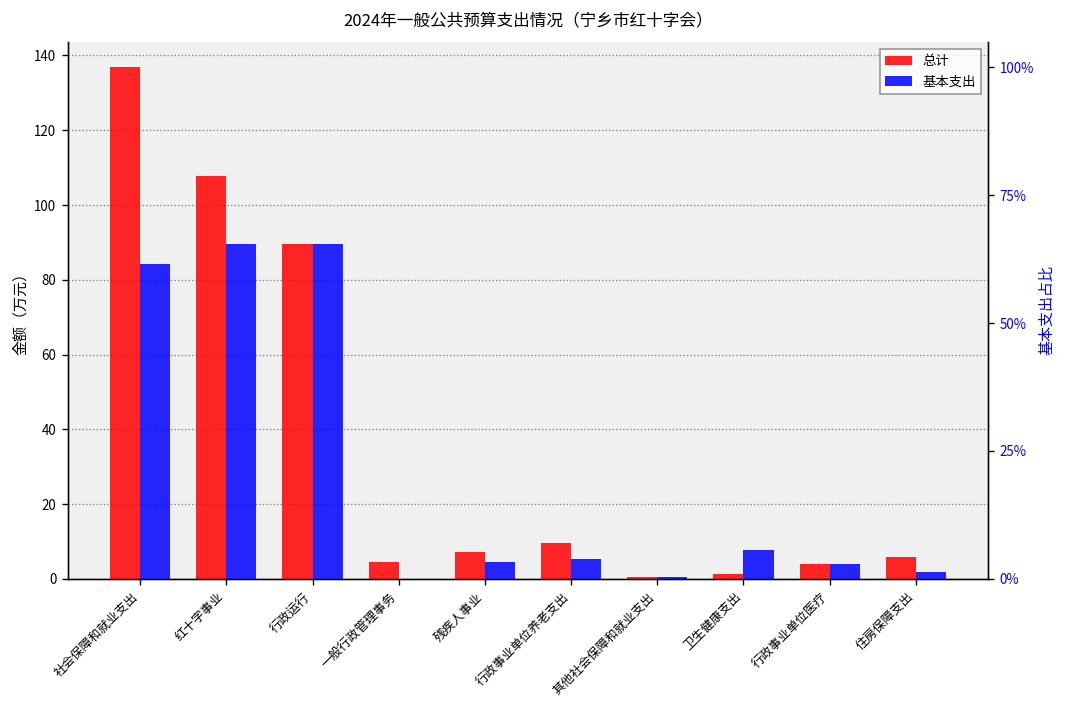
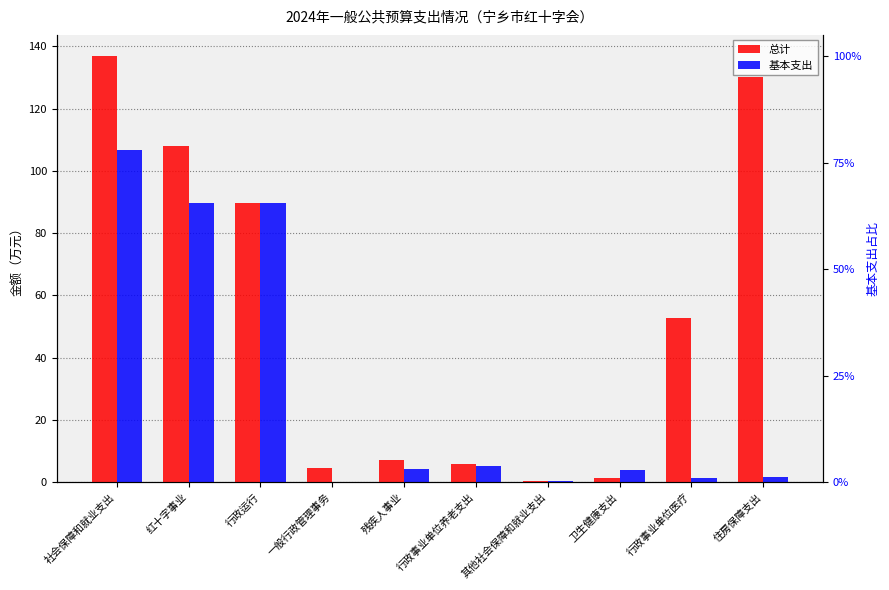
基本支出, 社会保障和就业支出: 84 -> 107
总计, 行政事业单位养老支出: 10 -> 6
基本支出, 卫生健康支出: 8 -> 4
总计, 行政事业单位医疗: 4 -> 53
基本支出, 行政事业单位医疗: 4 -> 1
总计, 住房保障支出: 6 -> 130
